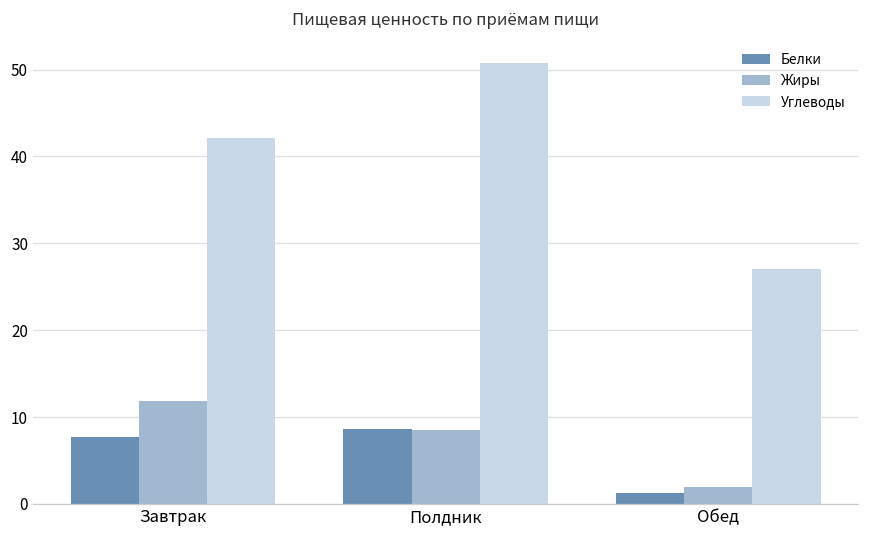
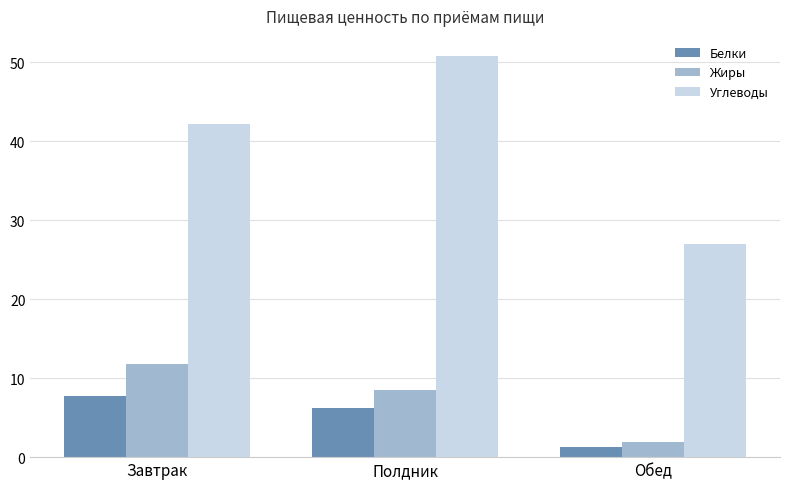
Белки, Полдник: 9 -> 6
